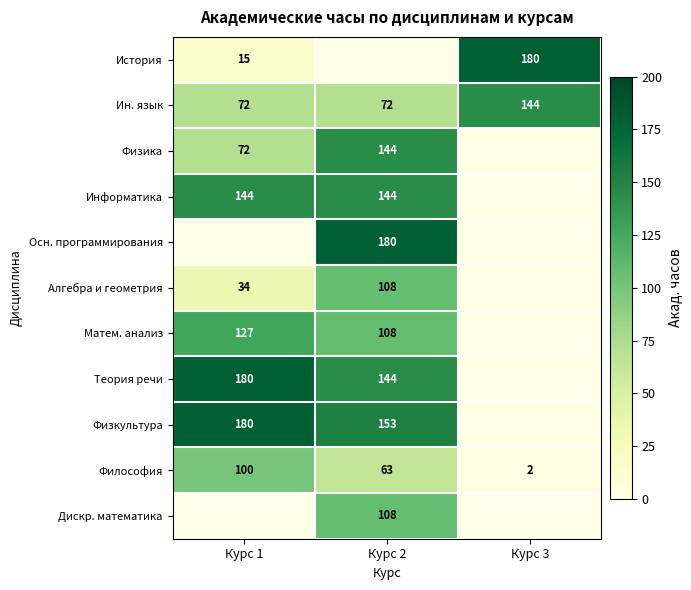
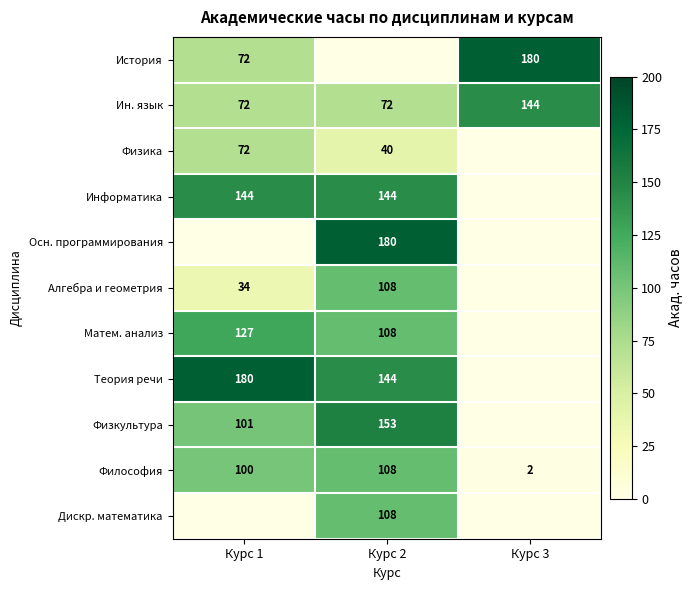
История, Курс 1: 15 -> 72
Физика, Курс 2: 144 -> 40
Физкультура, Курс 1: 180 -> 101
Философия, Курс 2: 63 -> 108
